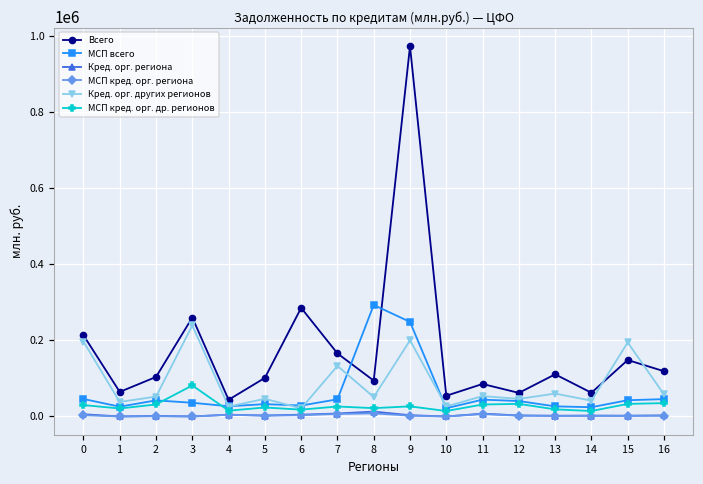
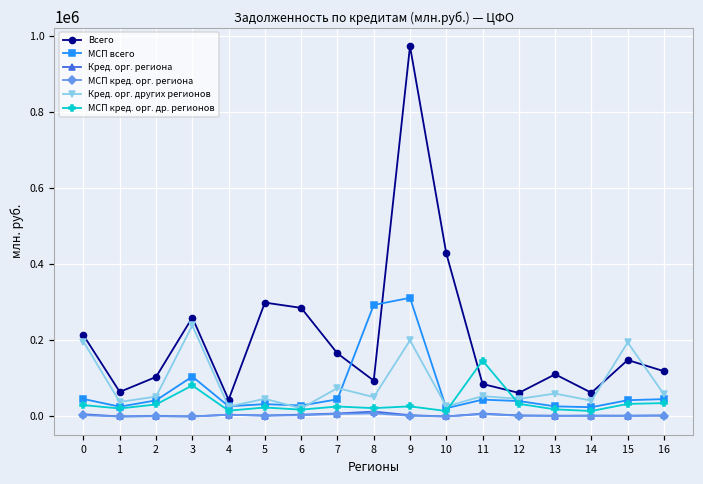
МСП всего, 3: 40000 -> 110000
Всего, 5: 100000 -> 300000
Кред. орг. других регионов, 7: 130000 -> 70000
МСП всего, 9: 250000 -> 310000
Всего, 10: 50000 -> 430000
МСП кред. орг. др. регионов, 11: 30000 -> 150000
